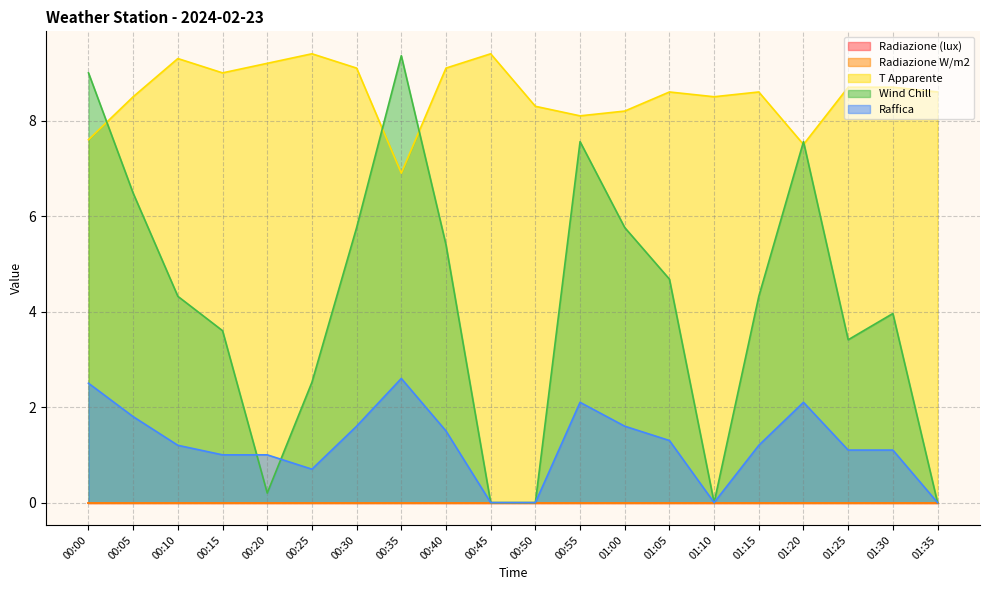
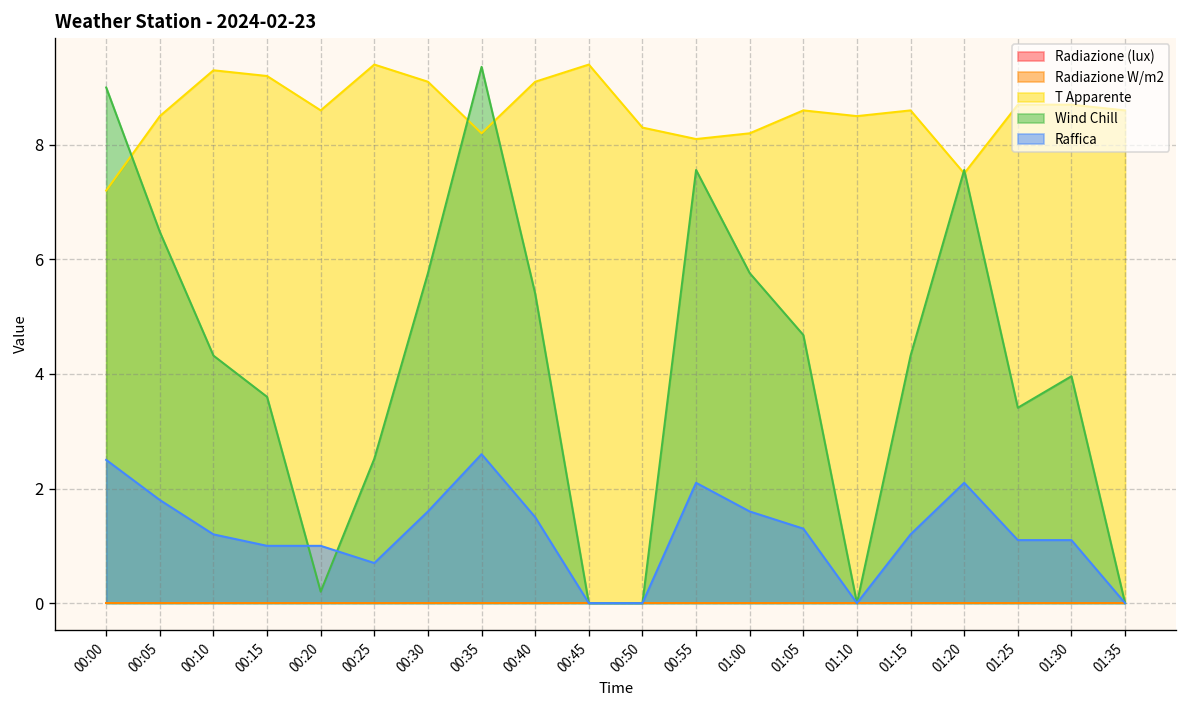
T Apparente, 00:00: 7.6 -> 7.2
T Apparente, 00:15: 9.0 -> 9.2
T Apparente, 00:20: 9.2 -> 8.6
T Apparente, 00:35: 6.9 -> 8.2
